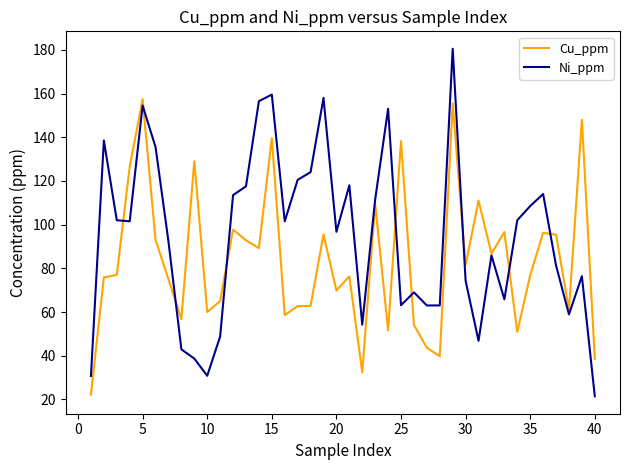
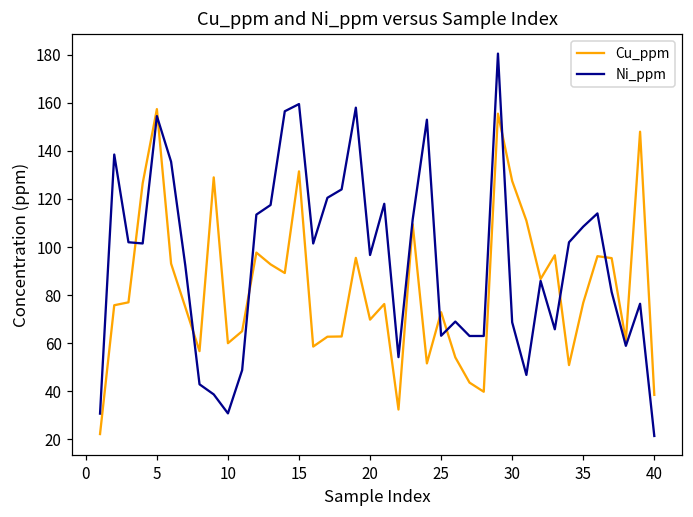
Cu_ppm, 15: 140 -> 132
Cu_ppm, 25: 138 -> 73
Cu_ppm, 30: 82 -> 128
Ni_ppm, 30: 74 -> 69
